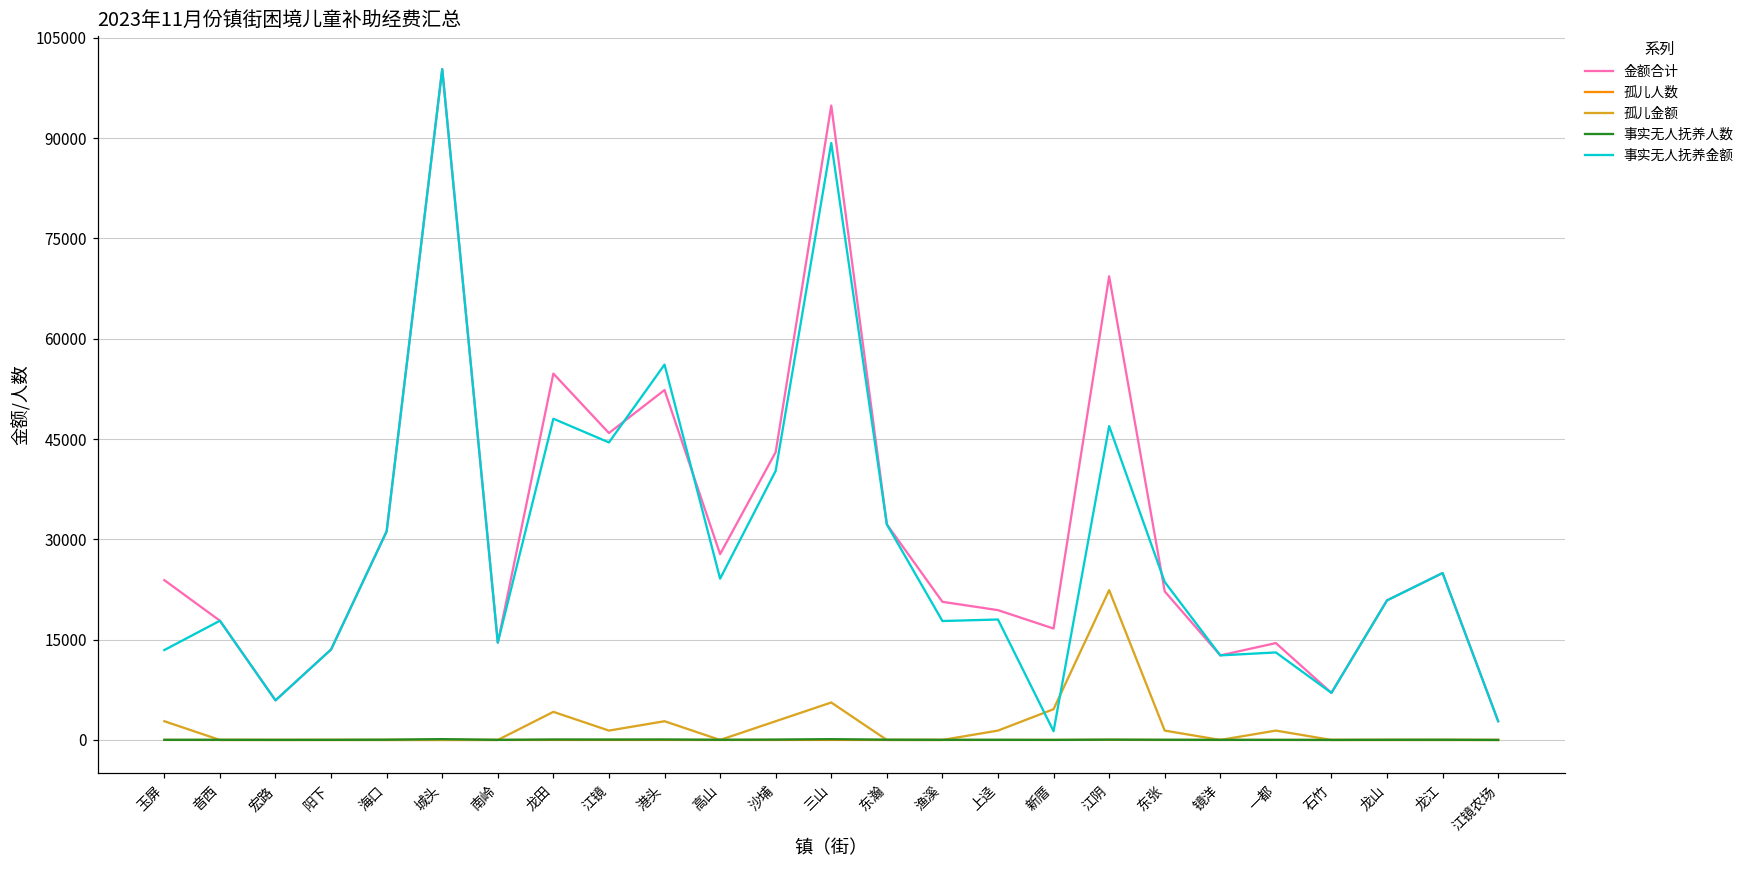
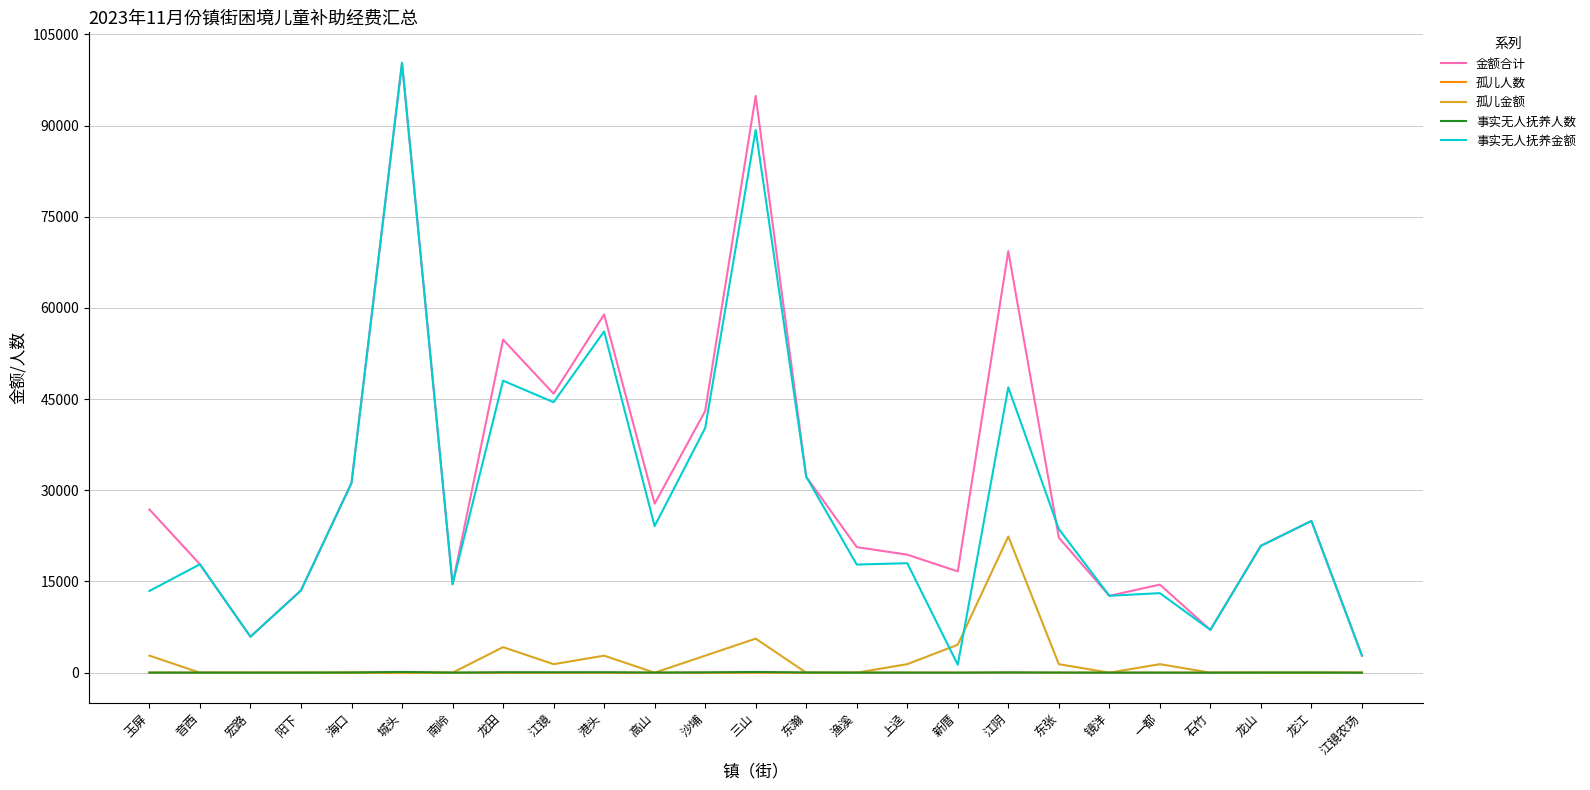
金额合计, 玉屏: 24000 -> 27000
金额合计, 港头: 52000 -> 59000
